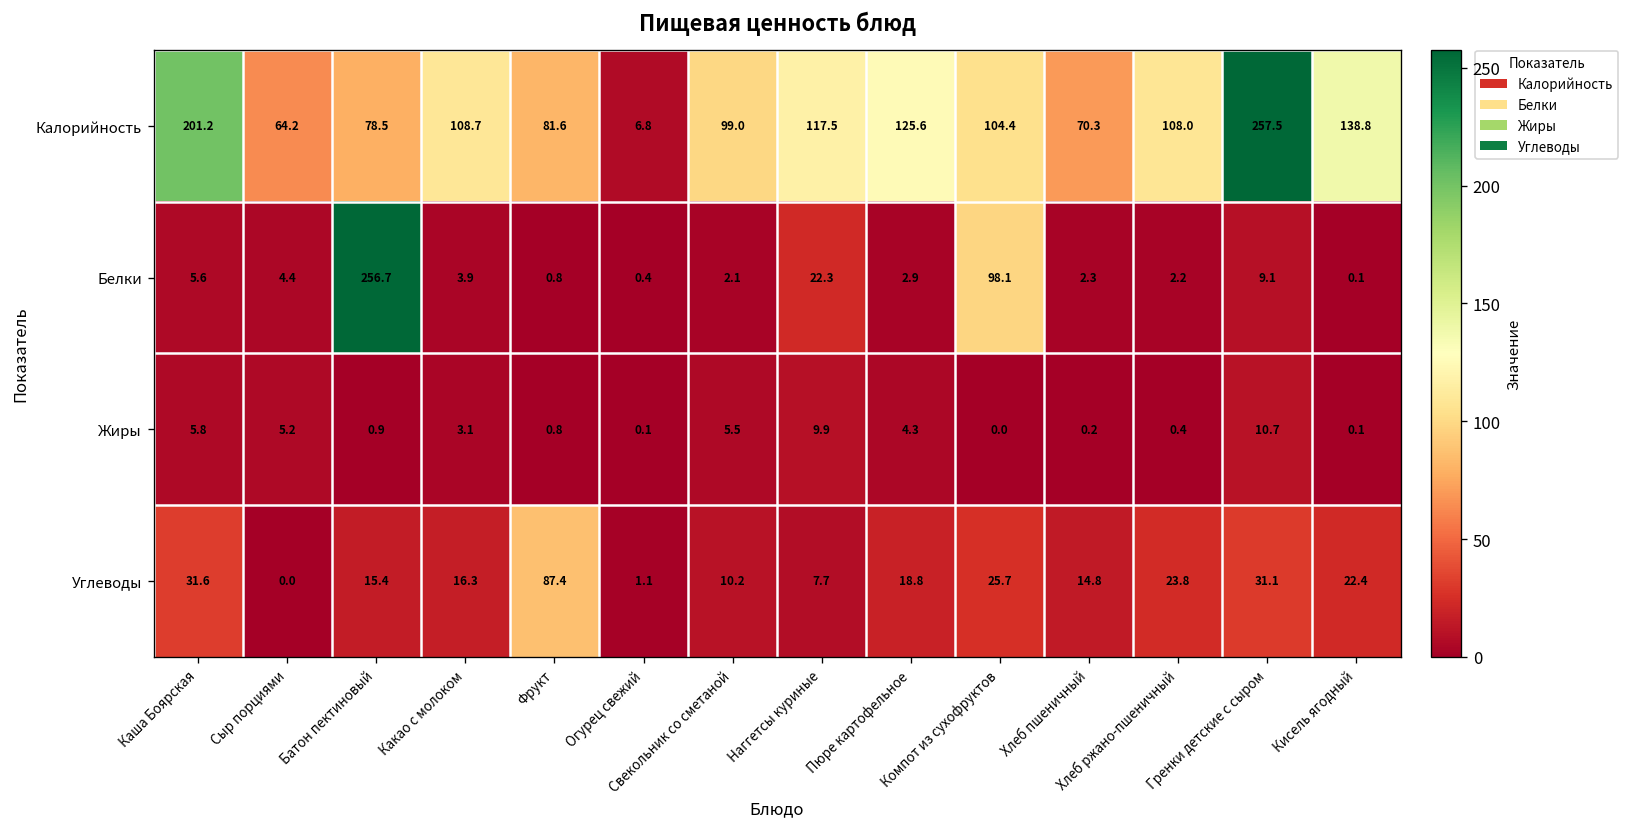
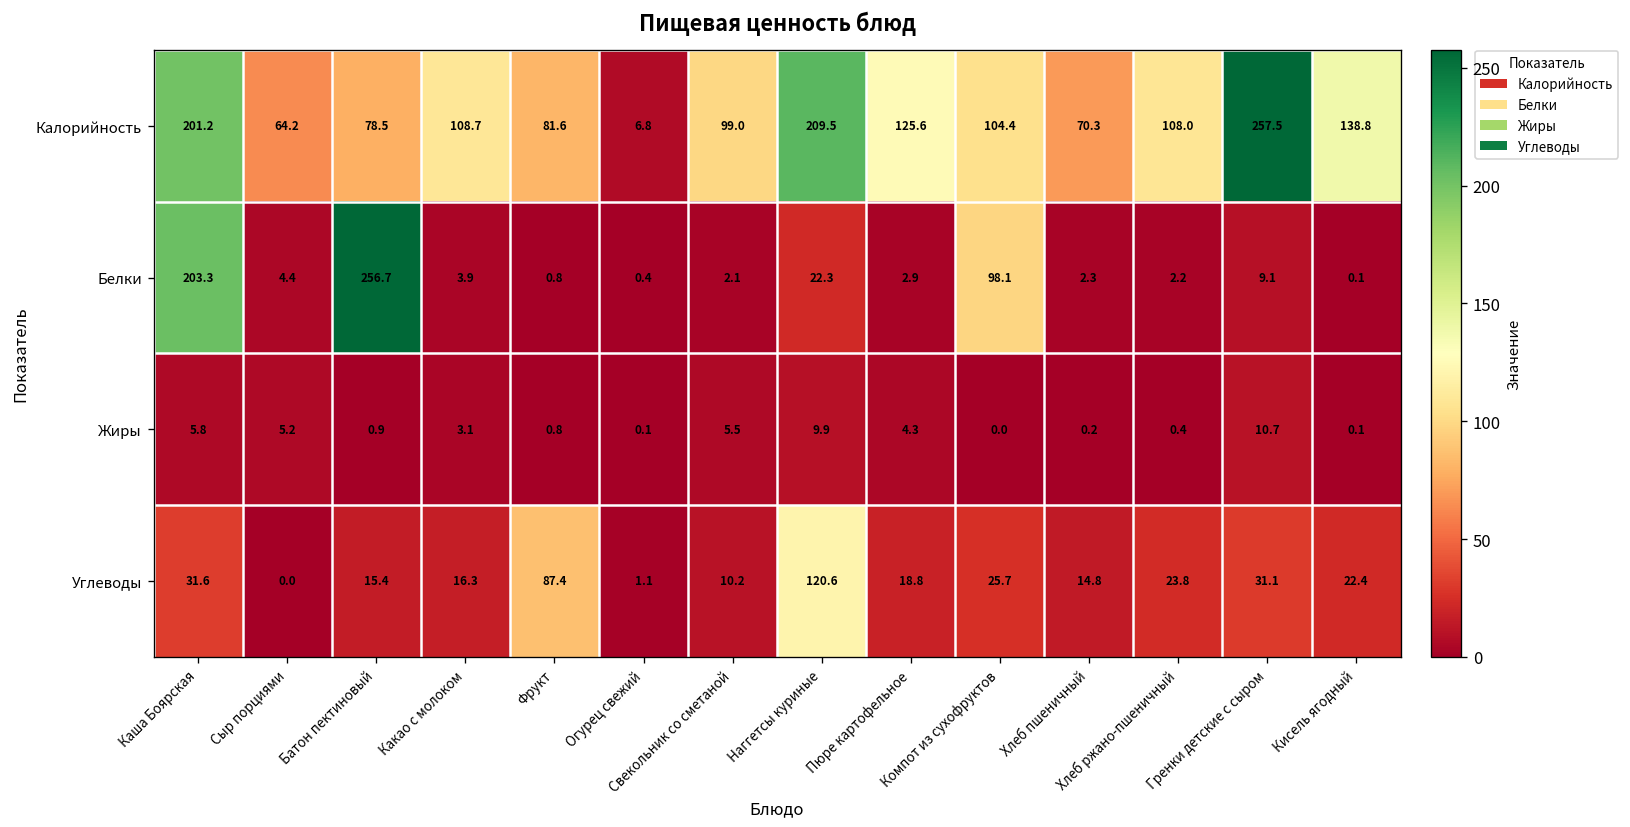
Калорийность, Наггетсы куриные: 117.5 -> 209.5
Белки, Каша Боярская: 5.6 -> 203.3
Углеводы, Наггетсы куриные: 7.7 -> 120.6
